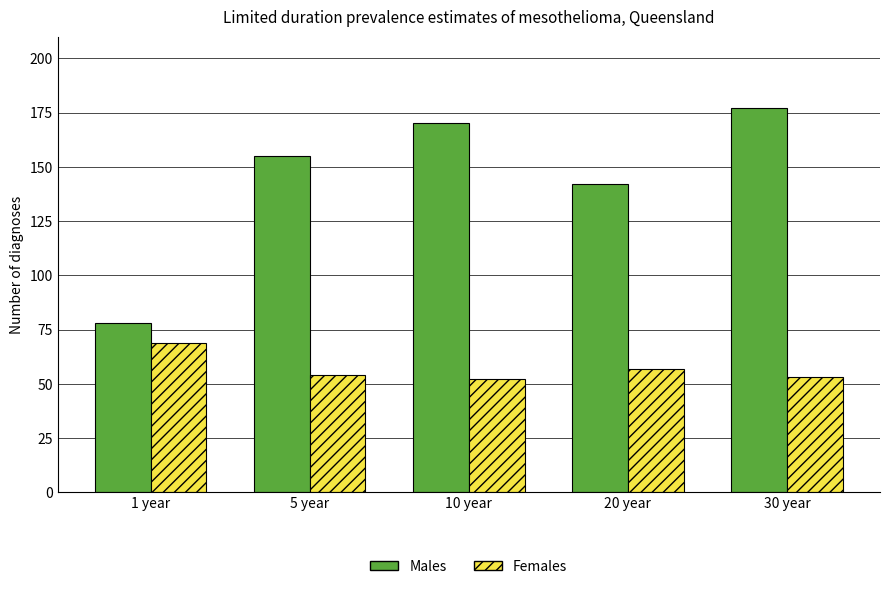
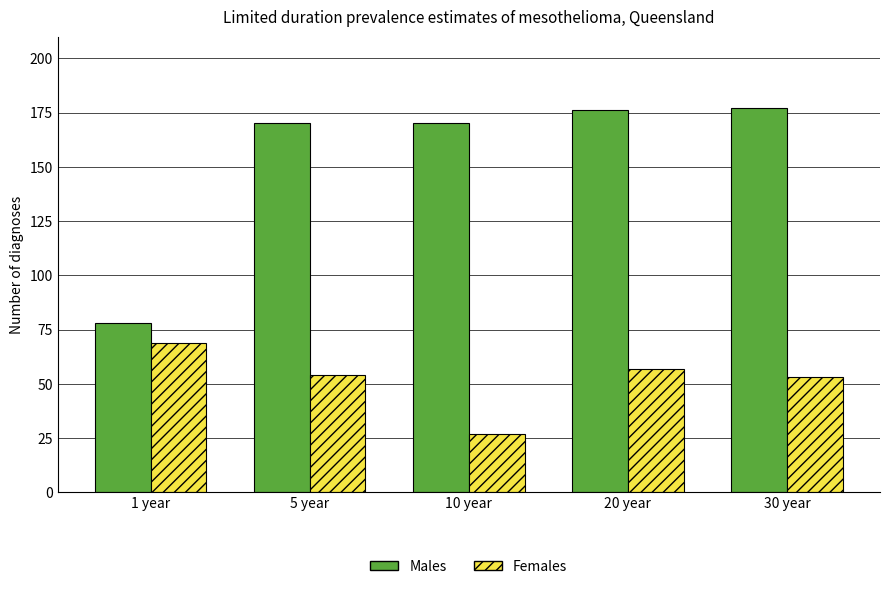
Males, 5 year: 155 -> 170
Females, 10 year: 52 -> 27
Males, 20 year: 142 -> 176
